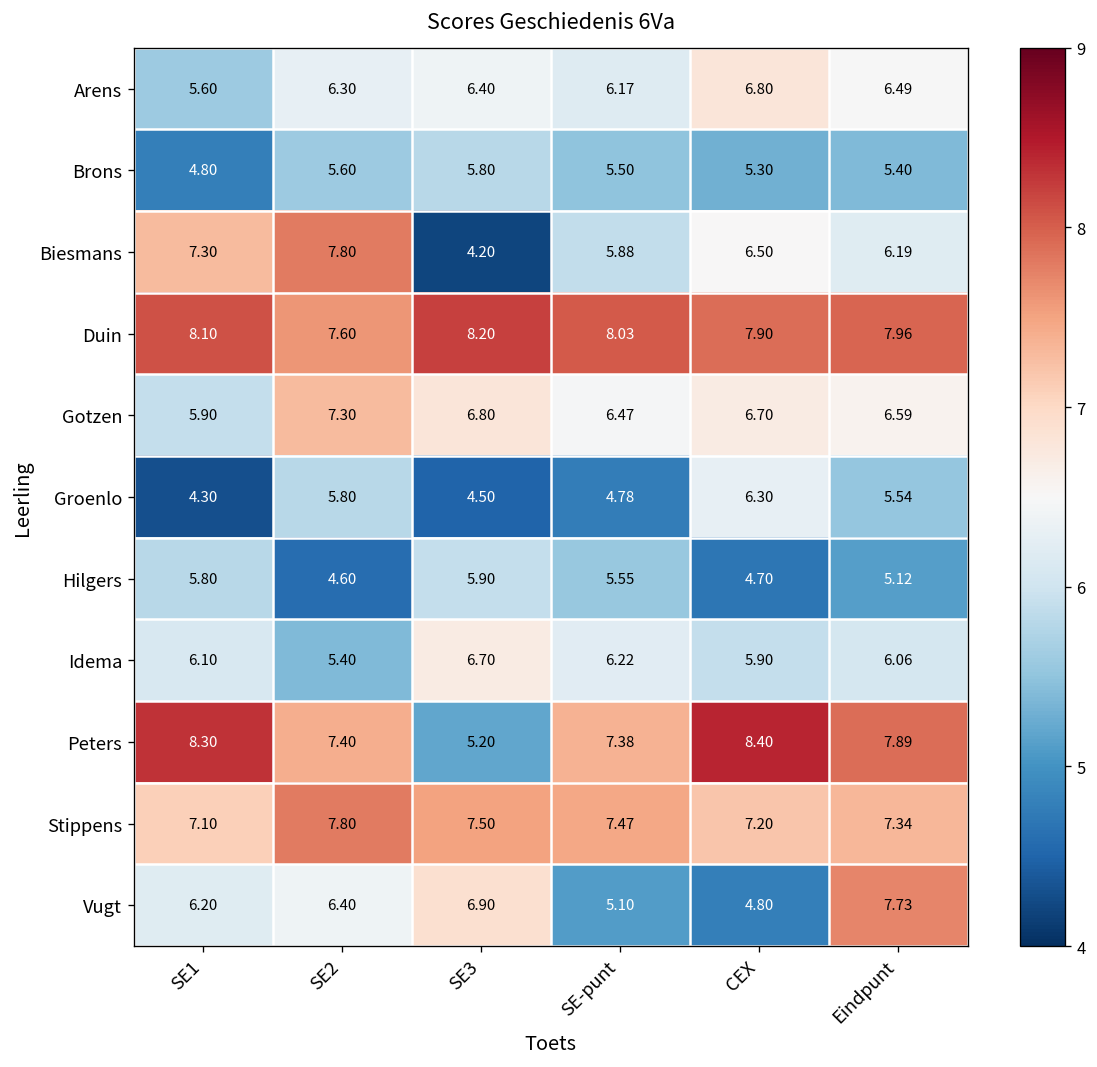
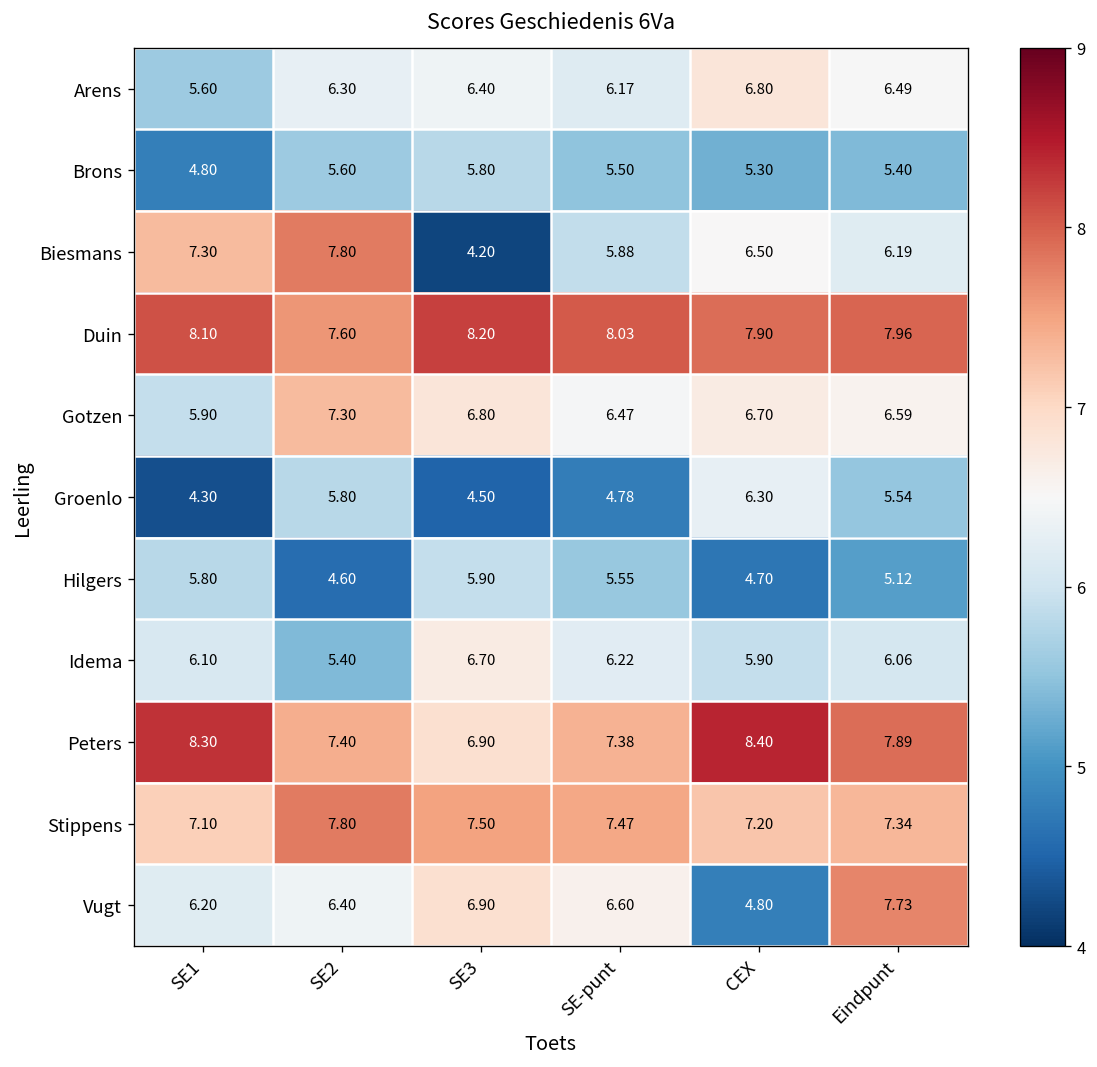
Peters, SE3: 5.20 -> 6.90
Vugt, SE-punt: 5.10 -> 6.60
